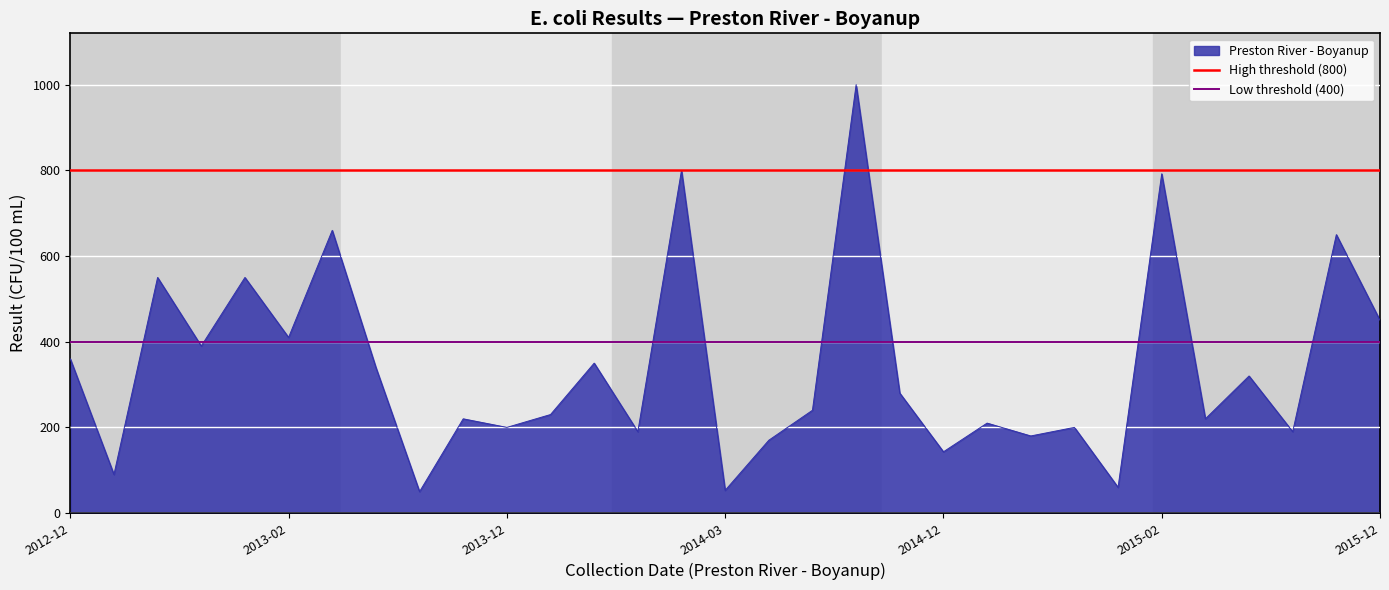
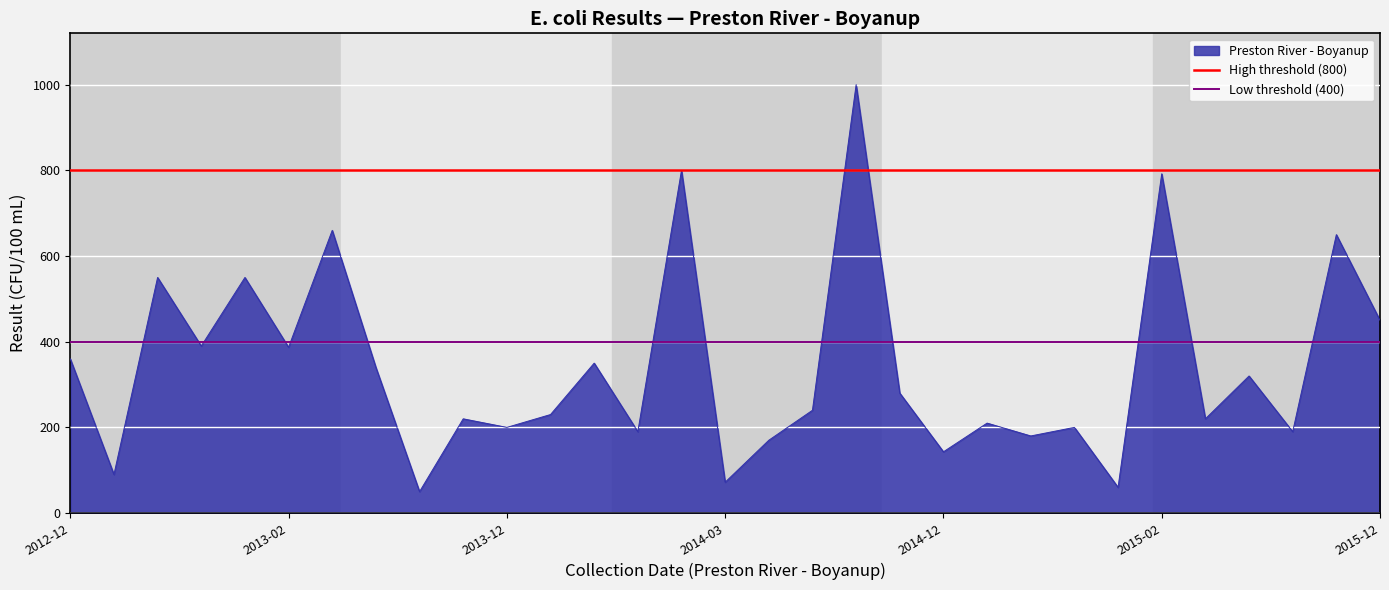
2013-02: 410 -> 390
2014-03: 50 -> 70
